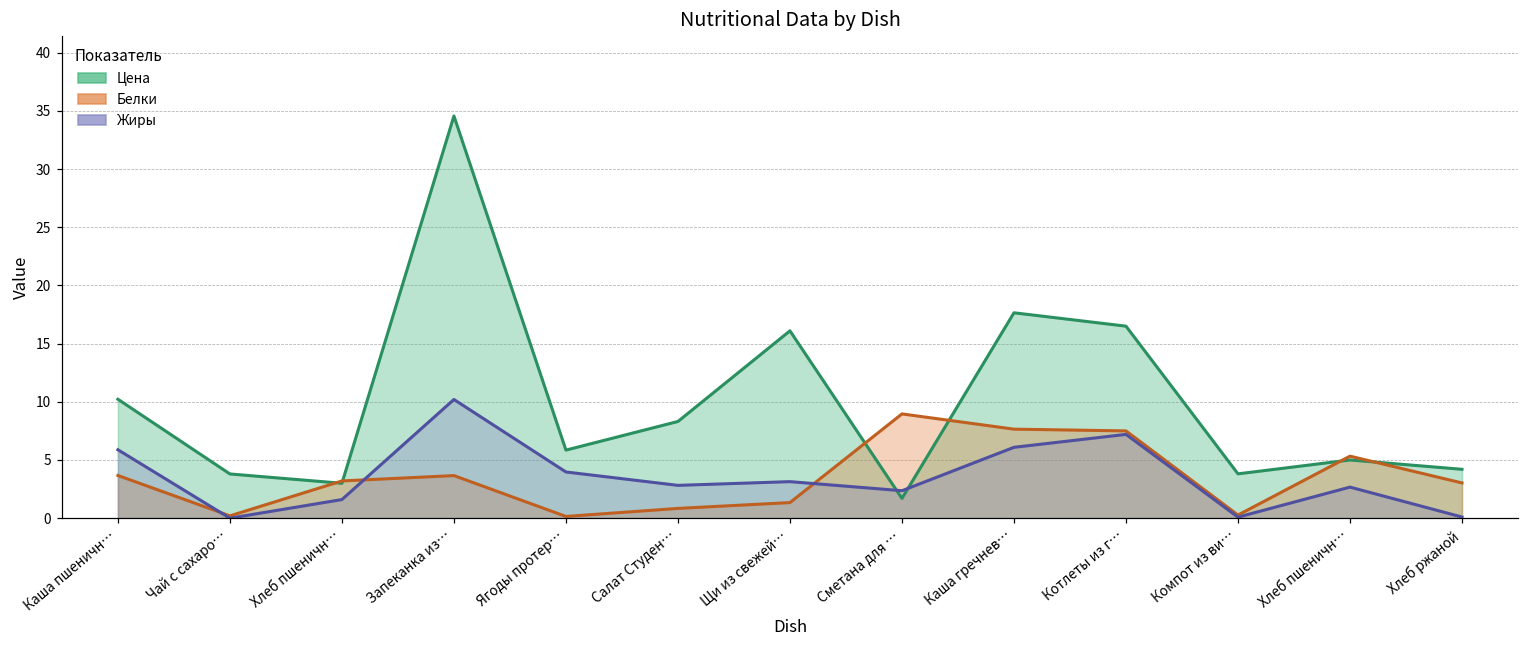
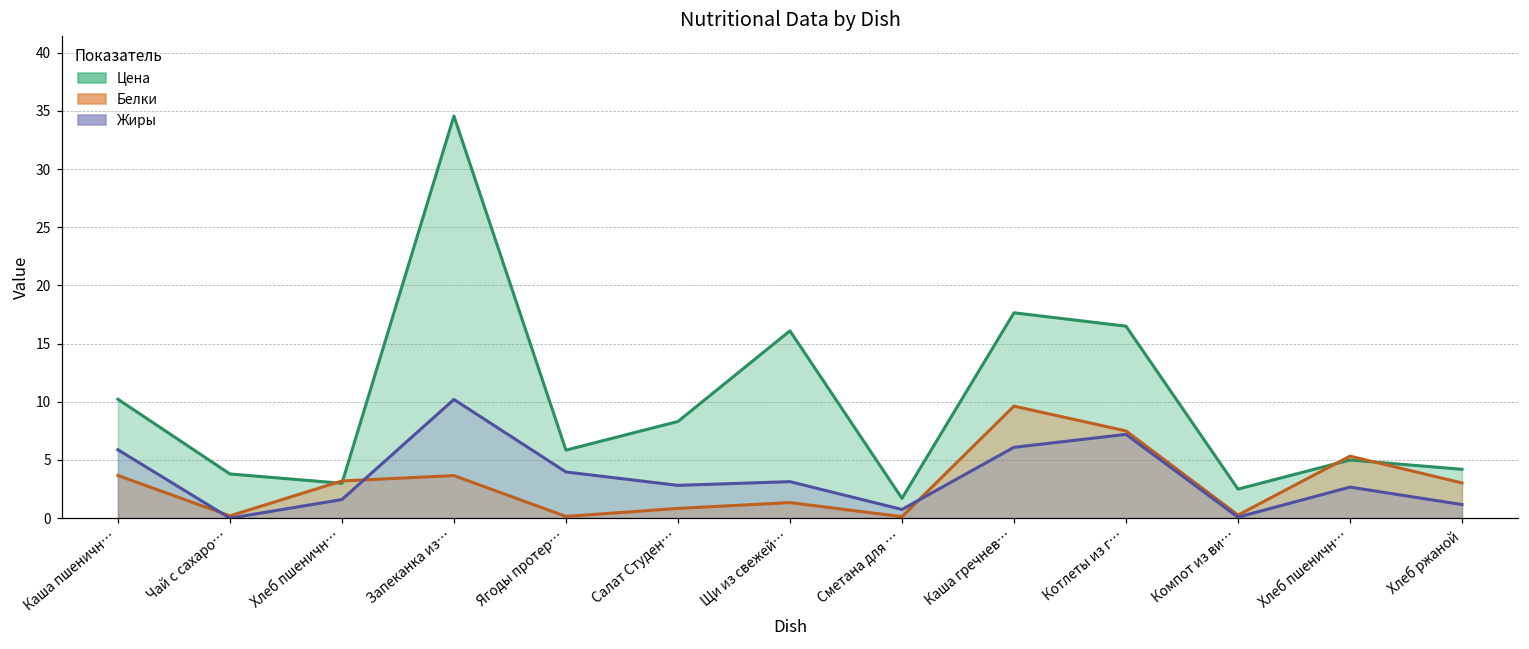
Белки, Сметана для …: 9.0 -> 0.1
Жиры, Сметана для …: 2.4 -> 0.8
Белки, Каша гречнев…: 7.7 -> 9.6
Цена, Компот из ви…: 3.8 -> 2.5
Жиры, Хлеб ржаной: 0.1 -> 1.2
